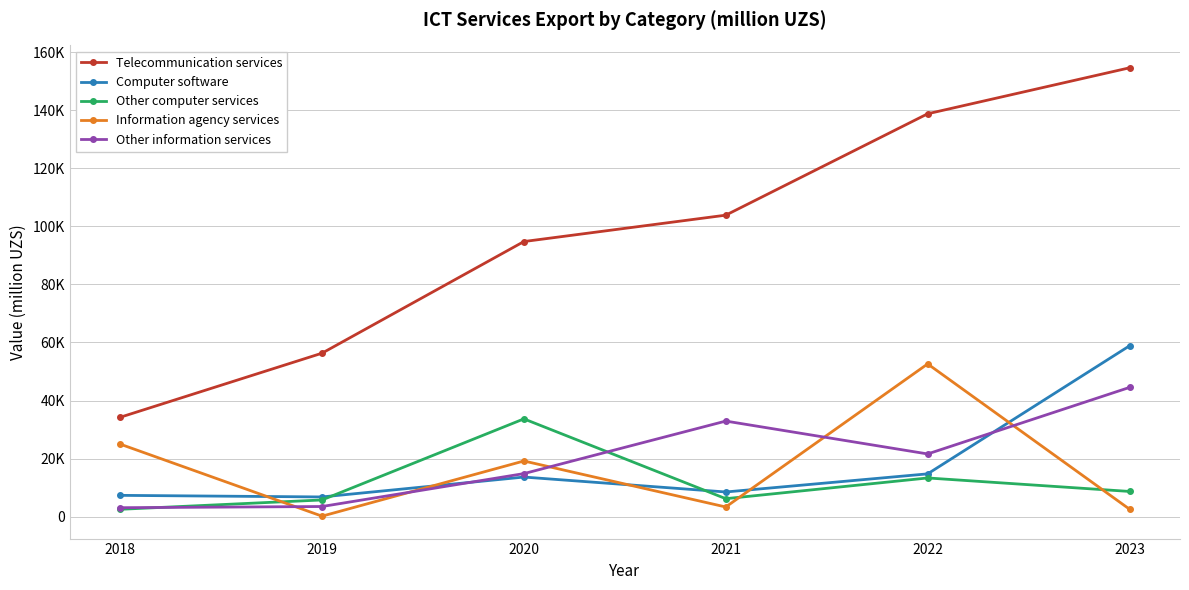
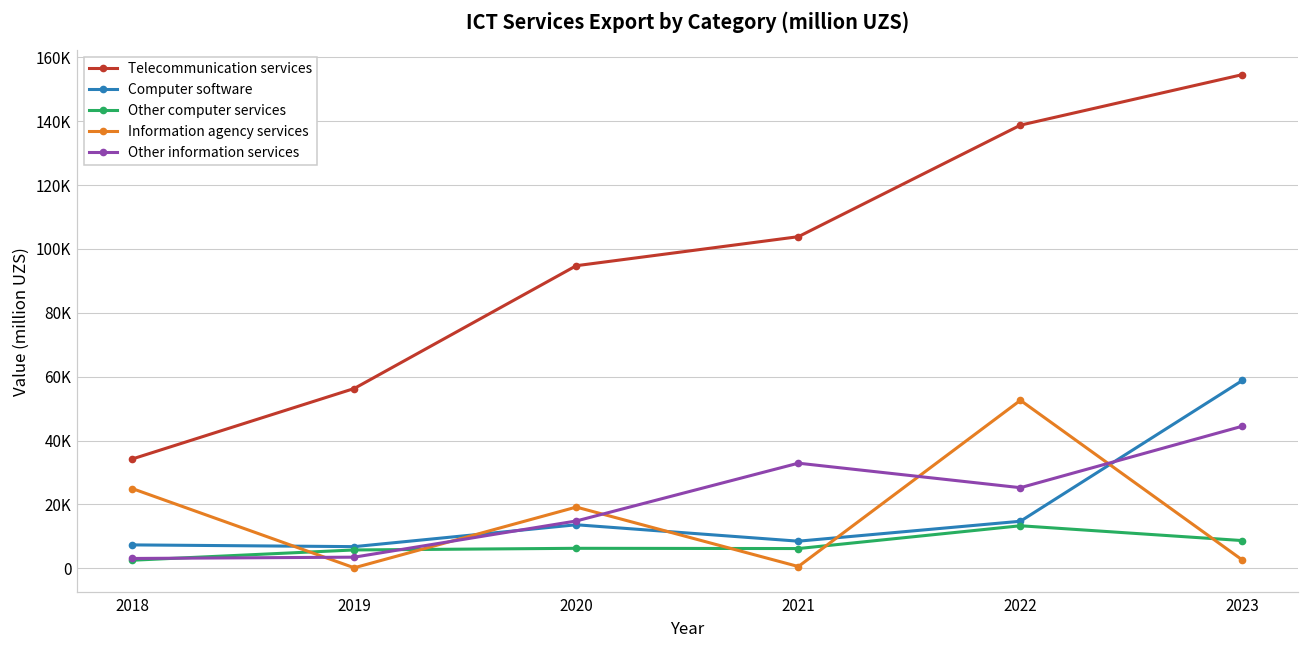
Other computer services, 2020: 34000 -> 6000
Information agency services, 2021: 3000 -> 1000
Other information services, 2022: 22000 -> 25000
